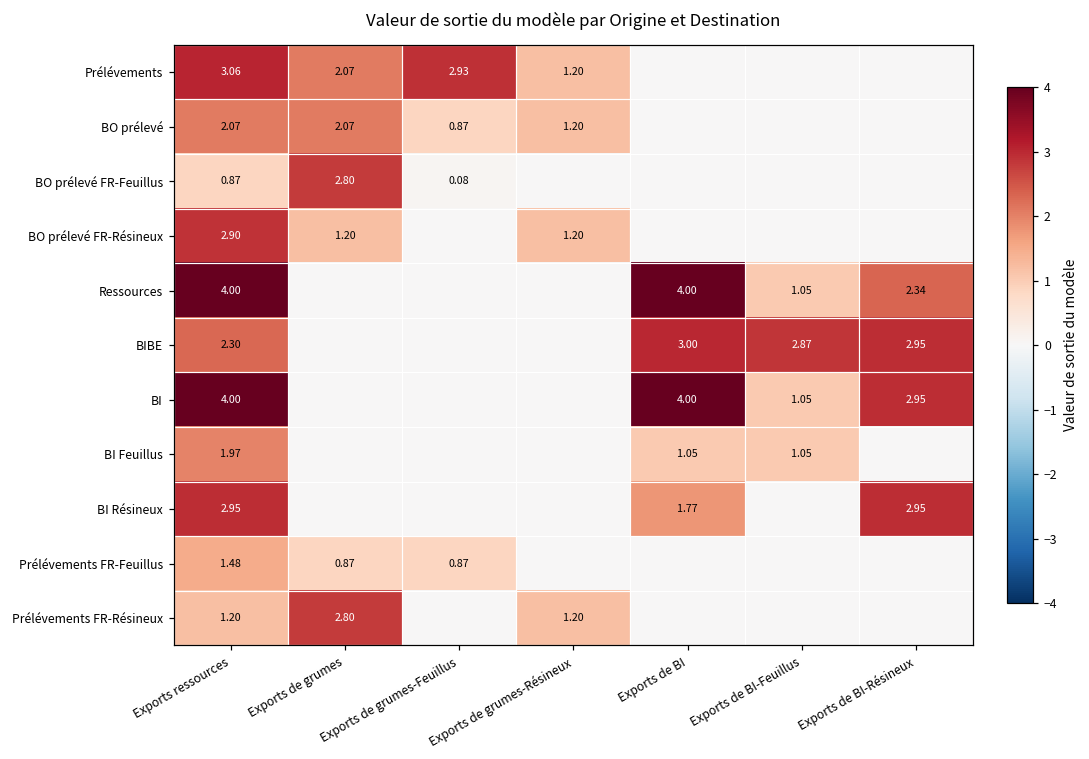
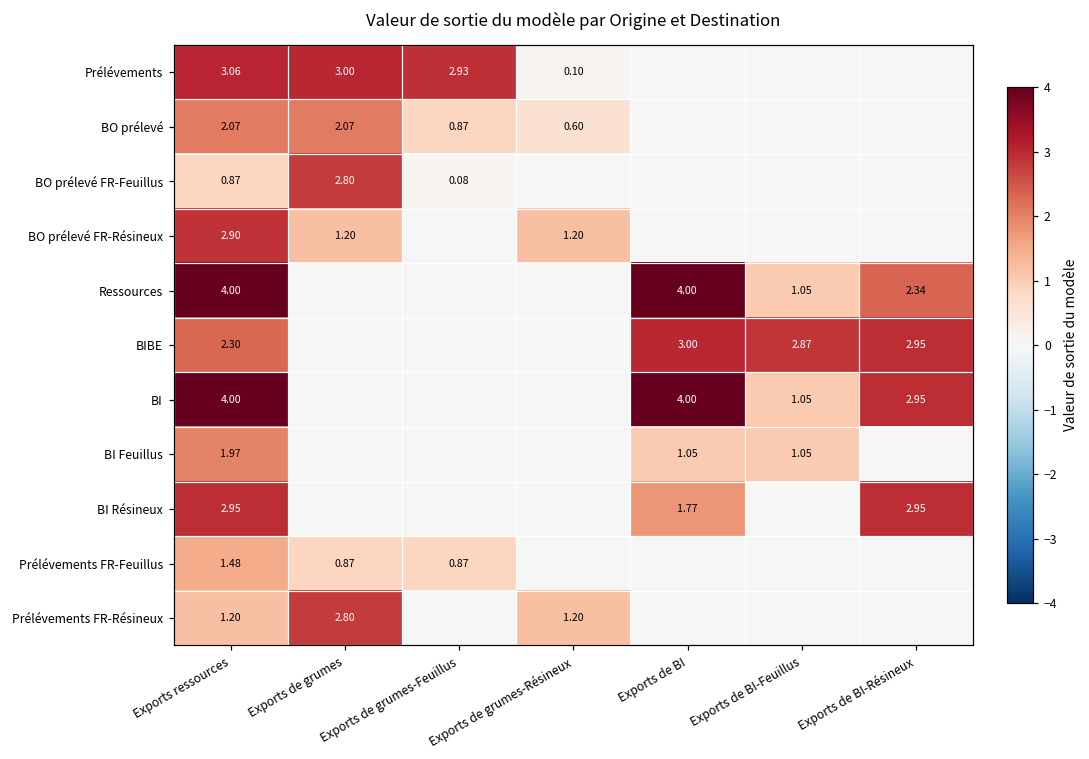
Prélévements, Exports de grumes: 2.07 -> 3.00
Prélévements, Exports de grumes-Résineux: 1.20 -> 0.10
BO prélevé, Exports de grumes-Résineux: 1.20 -> 0.60
